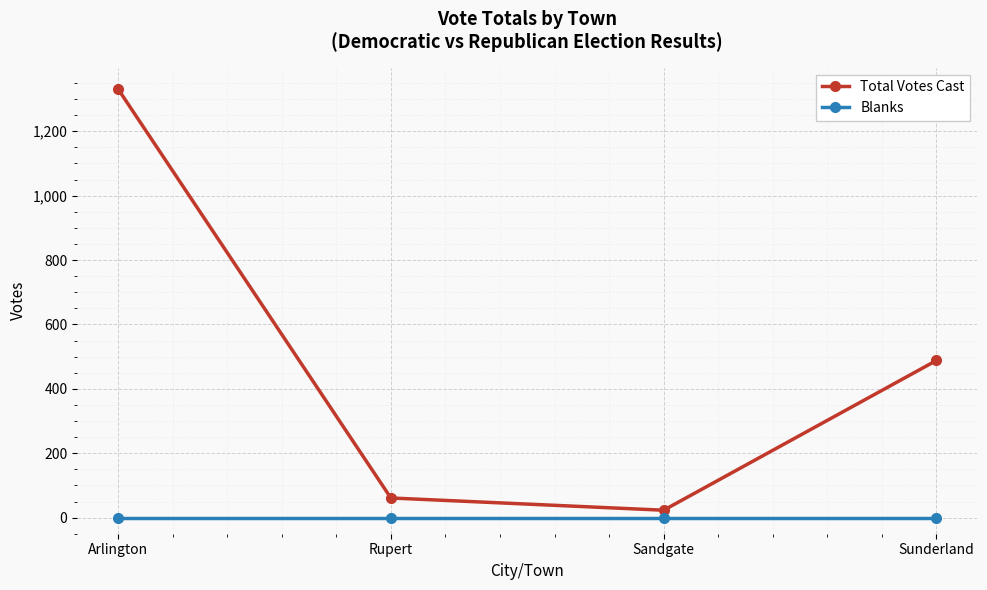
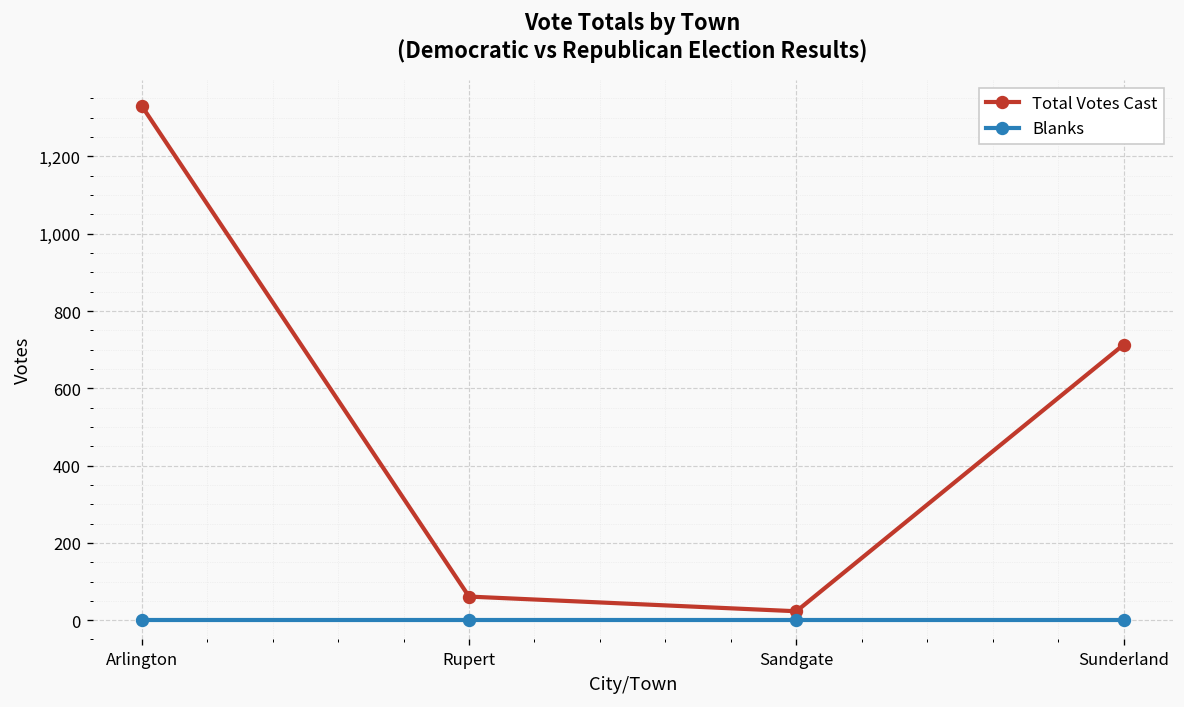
Total Votes Cast, Sunderland: 490 -> 710
